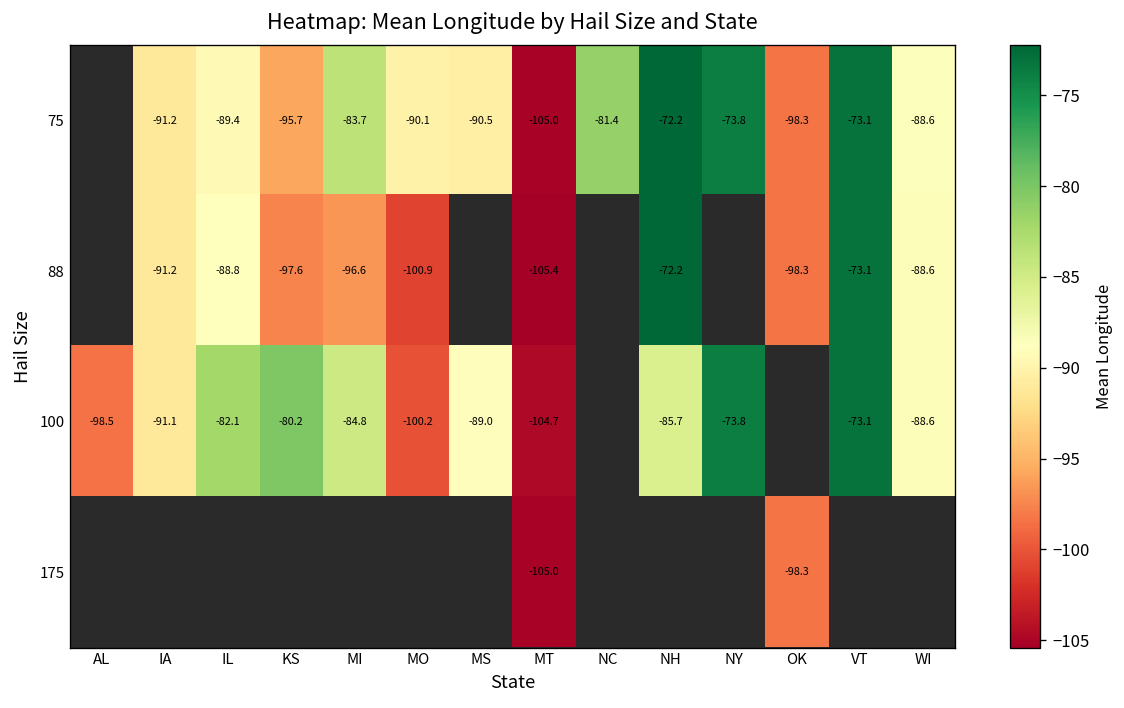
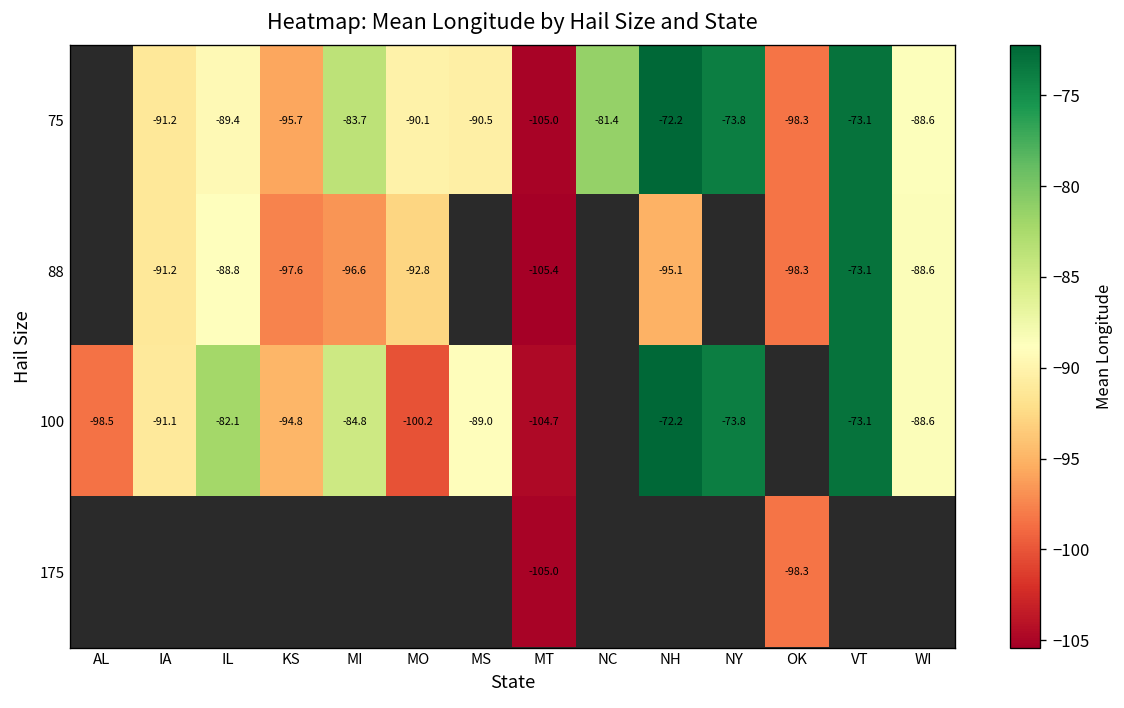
88, MO: -100.9 -> -92.8
88, NH: -72.2 -> -95.1
100, KS: -80.2 -> -94.8
100, NH: -85.7 -> -72.2
